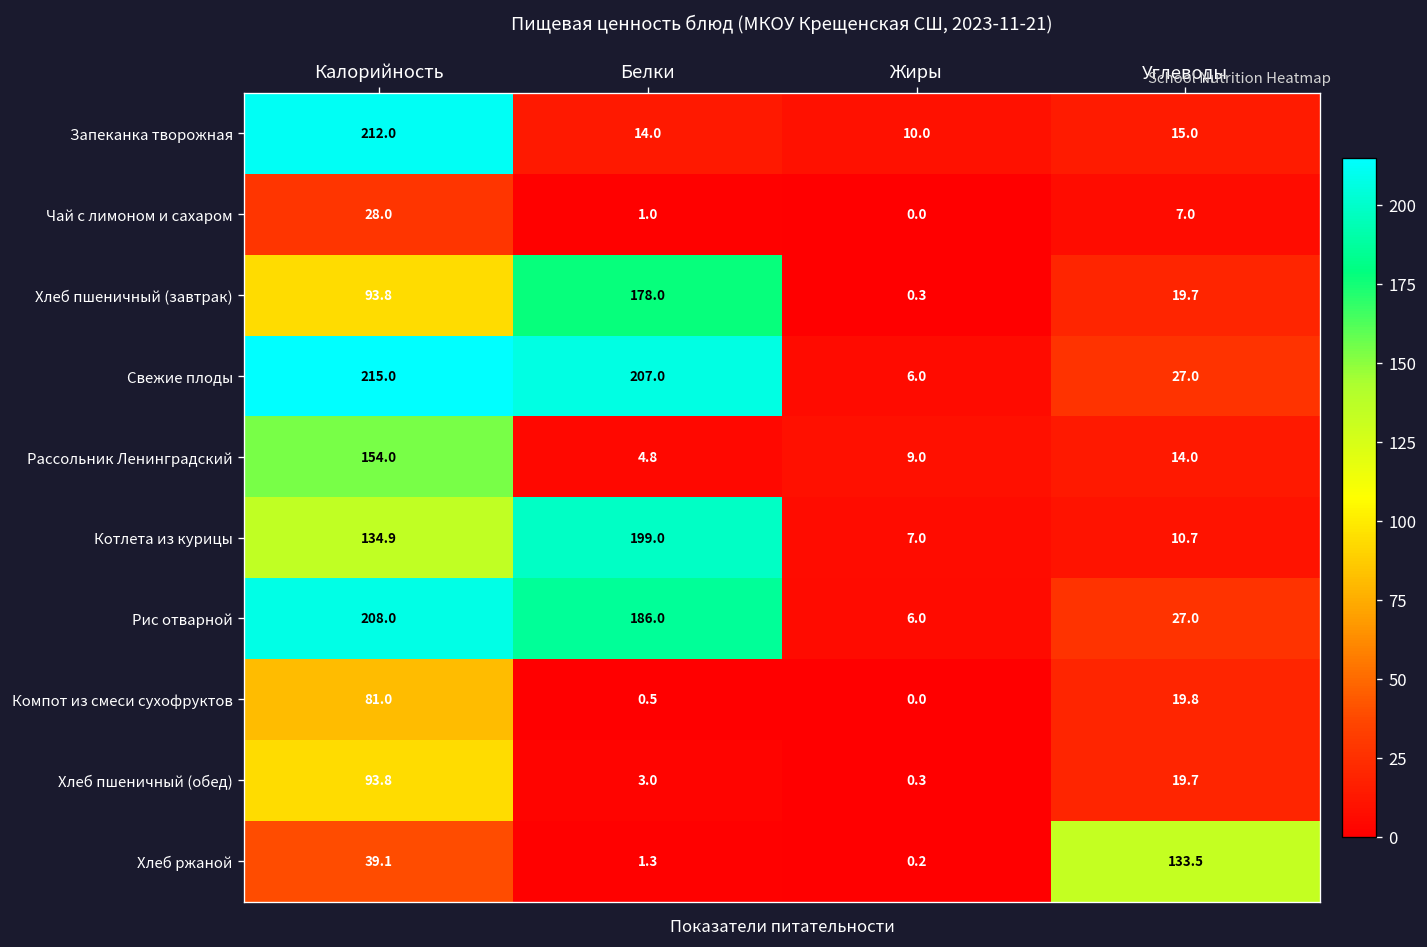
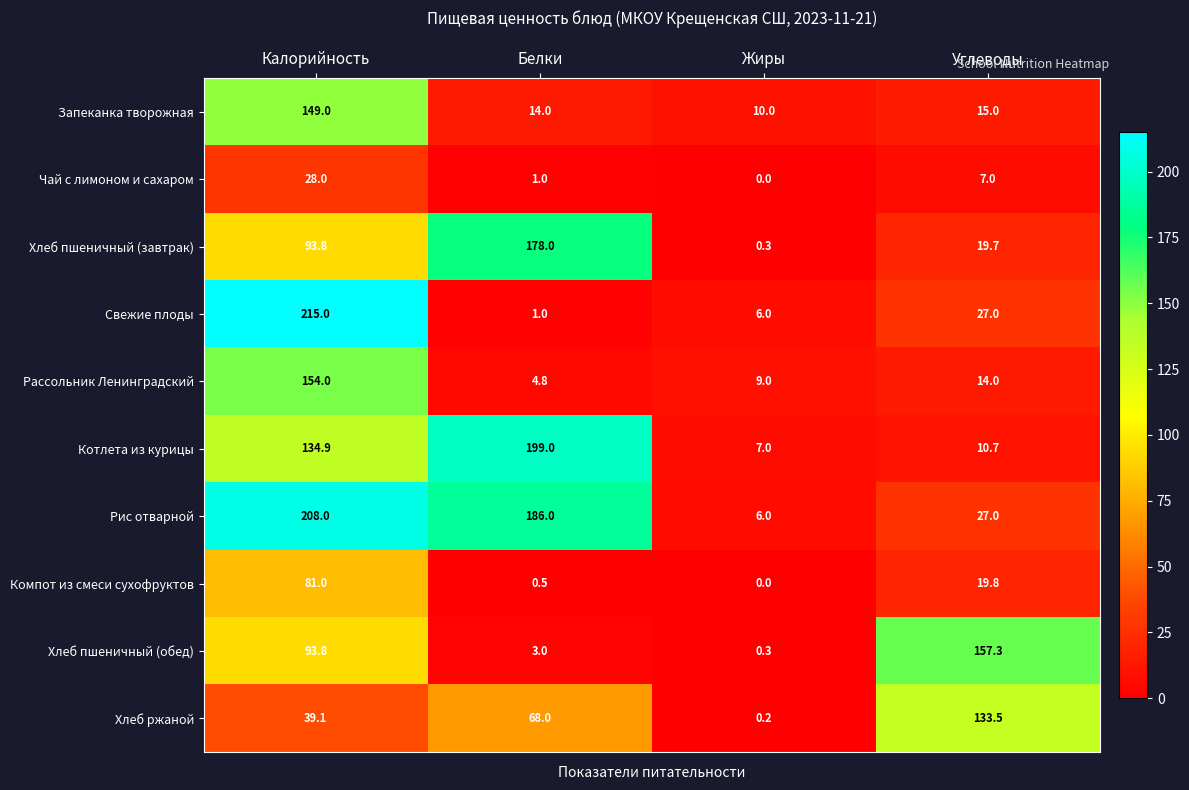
Запеканка творожная, Калорийность: 212.0 -> 149.0
Свежие плоды, Белки: 207.0 -> 1.0
Хлеб пшеничный (обед), Углеводы: 19.7 -> 157.3
Хлеб ржаной, Белки: 1.3 -> 68.0
